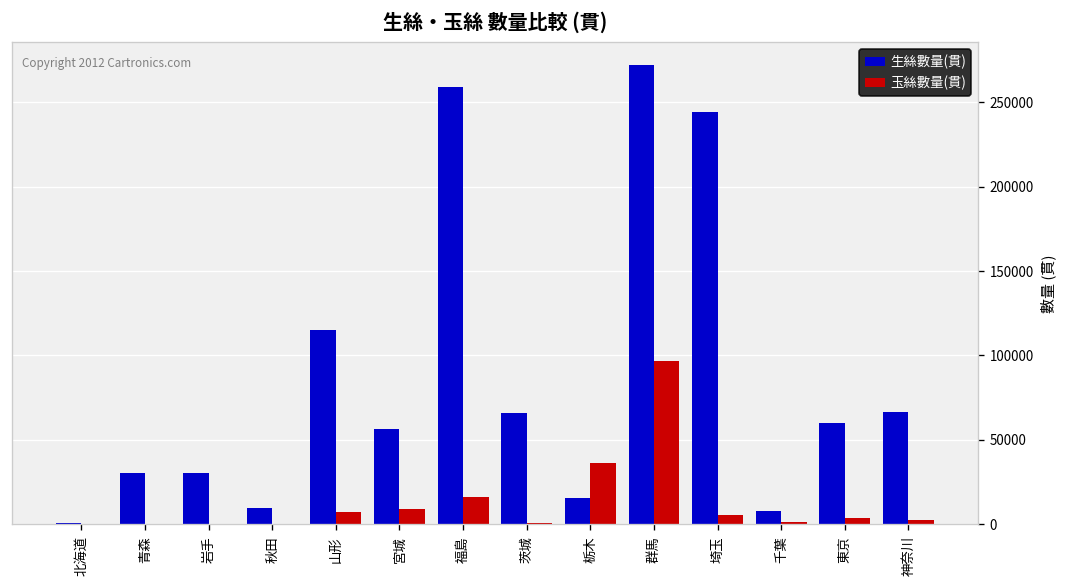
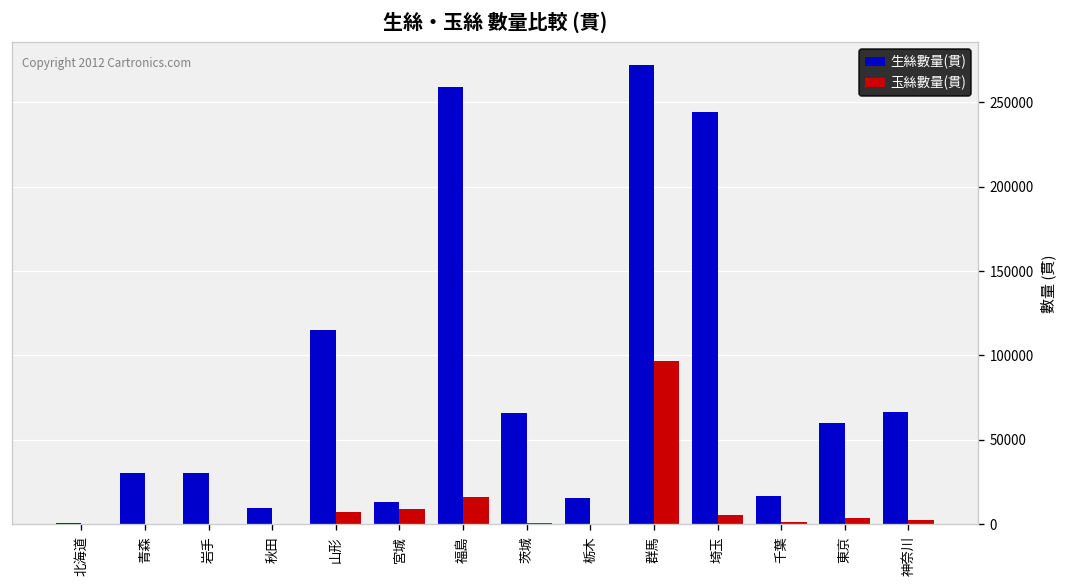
生絲數量(貫), 宮城: 57000 -> 13000
玉絲數量(貫), 栃木: 36000 -> 0
生絲數量(貫), 千葉: 8000 -> 17000
